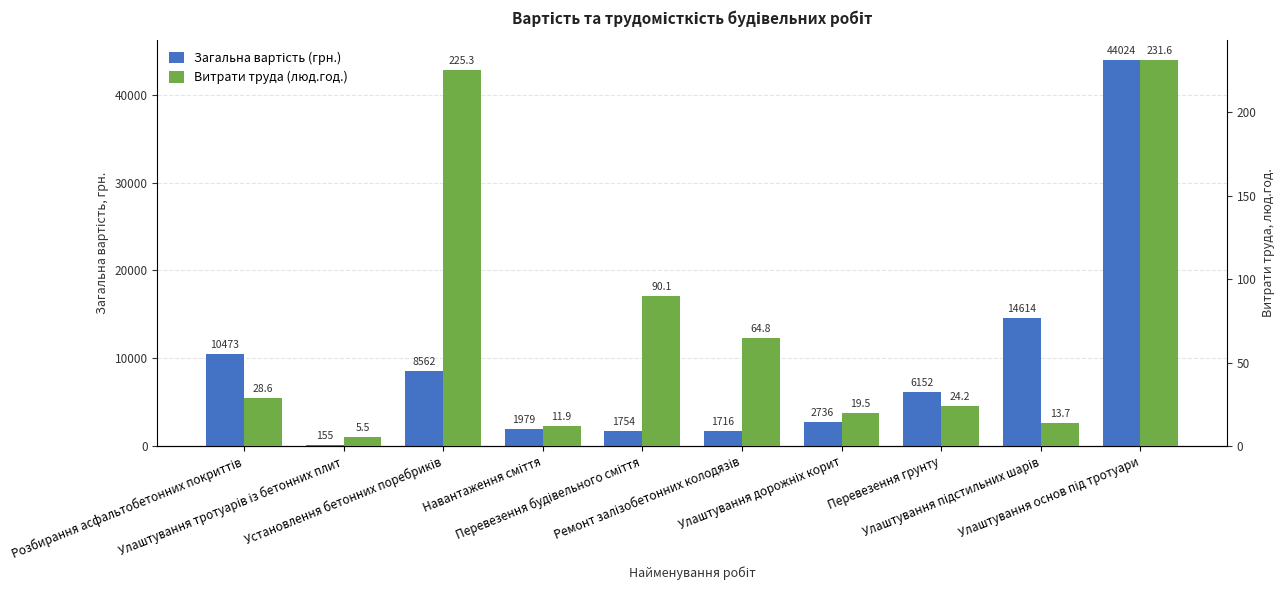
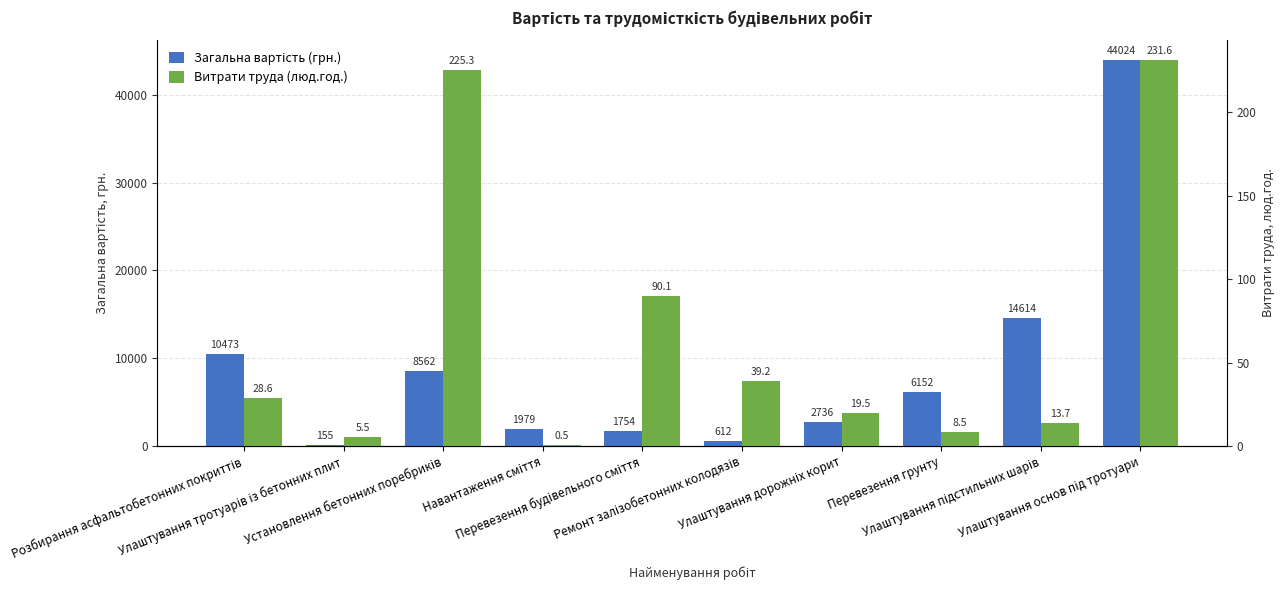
Загальна вартість (грн.), Ремонт залізобетонних колодязів: 1716 -> 612
Витрати труда (люд.год.), Навантаження сміття: 11.9 -> 0.5
Витрати труда (люд.год.), Ремонт залізобетонних колодязів: 64.8 -> 39.2
Витрати труда (люд.год.), Перевезення грунту: 24.2 -> 8.5
